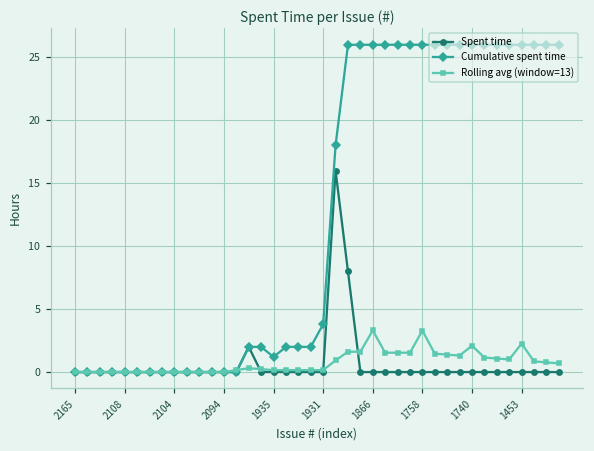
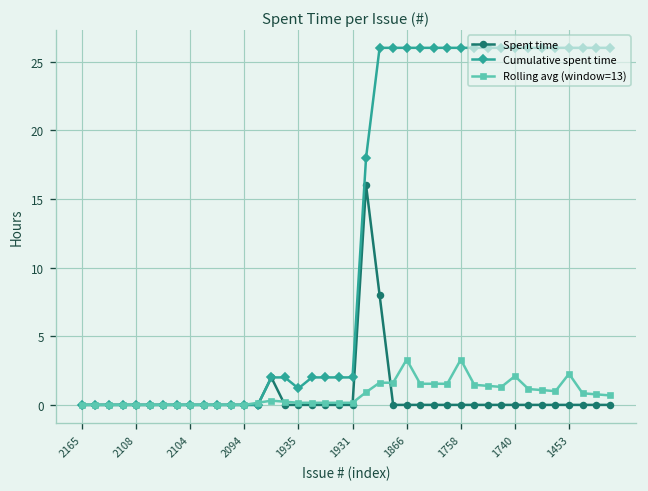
Cumulative spent time, 1931: 3.8 -> 2.0
